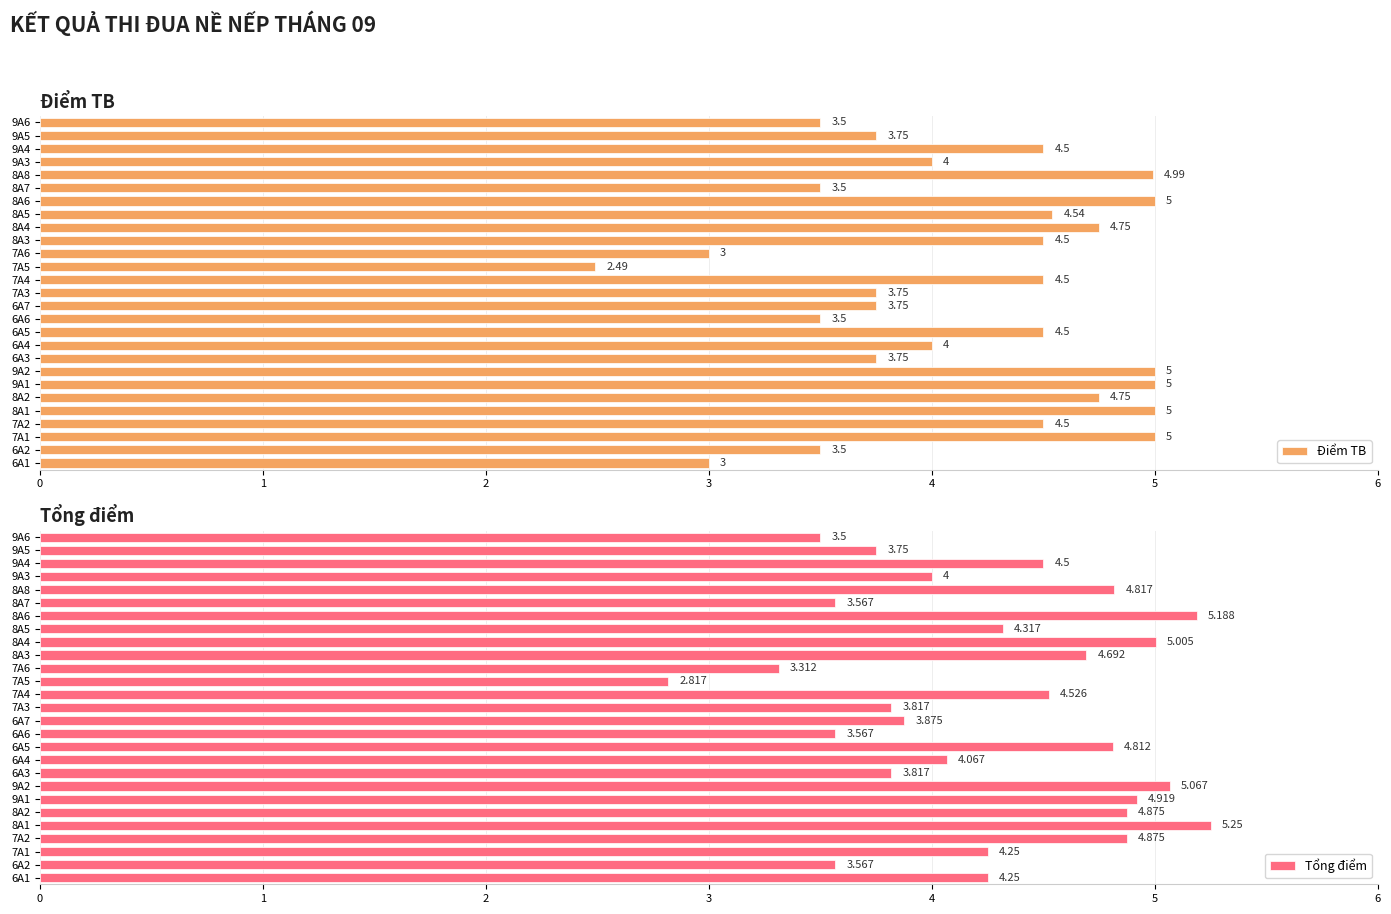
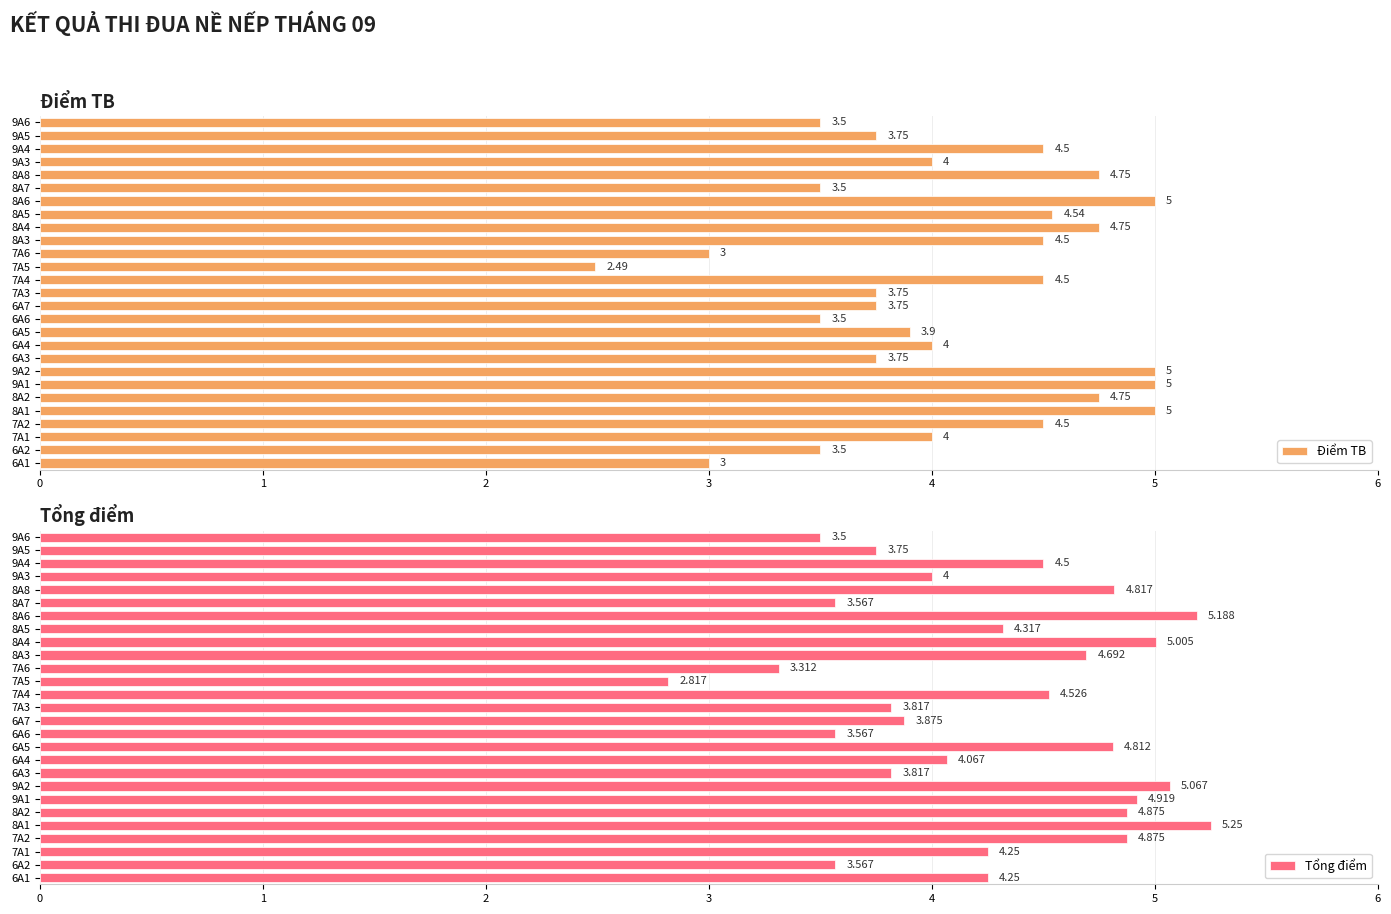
Điểm TB, 8A8: 4.99 -> 4.75
Điểm TB, 6A5: 4.5 -> 3.9
Điểm TB, 7A1: 5 -> 4
